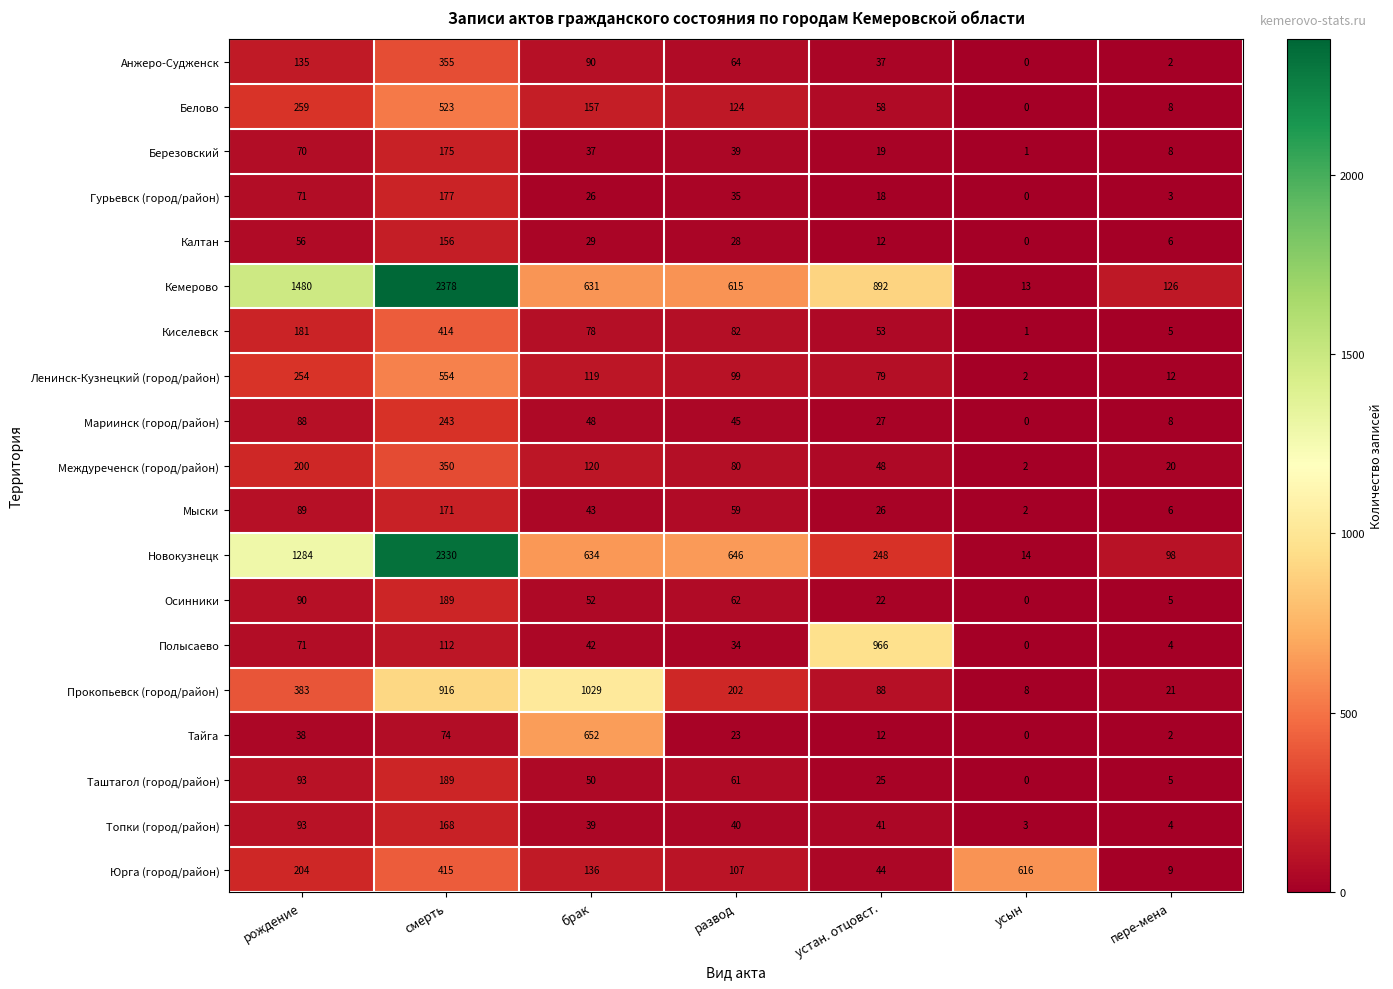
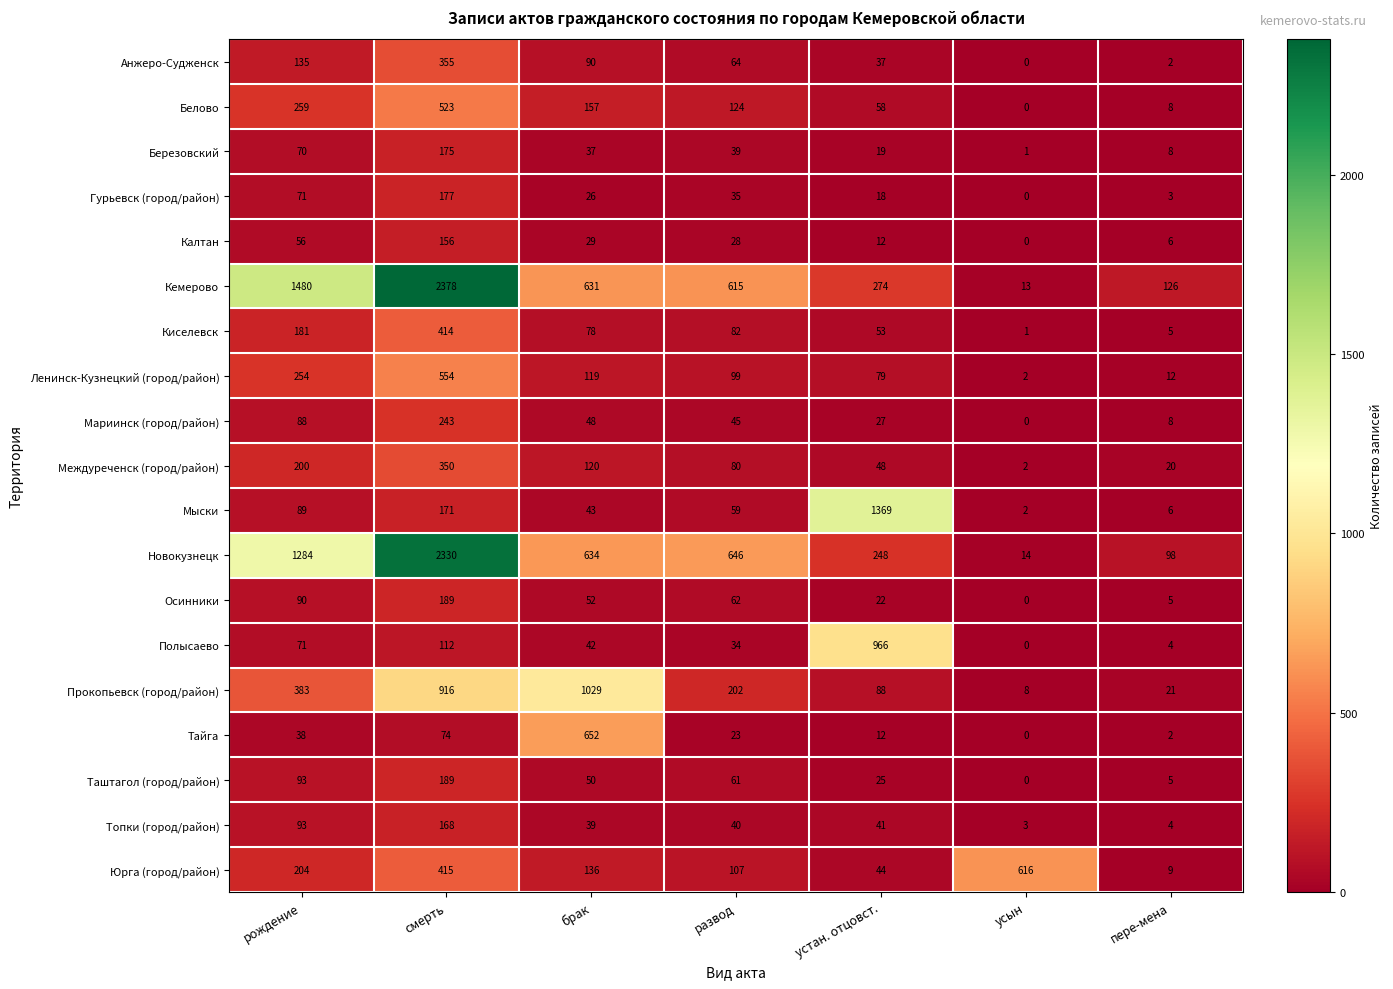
Кемерово, устан. отцовст.: 892 -> 274
Мыски, устан. отцовст.: 26 -> 1369
